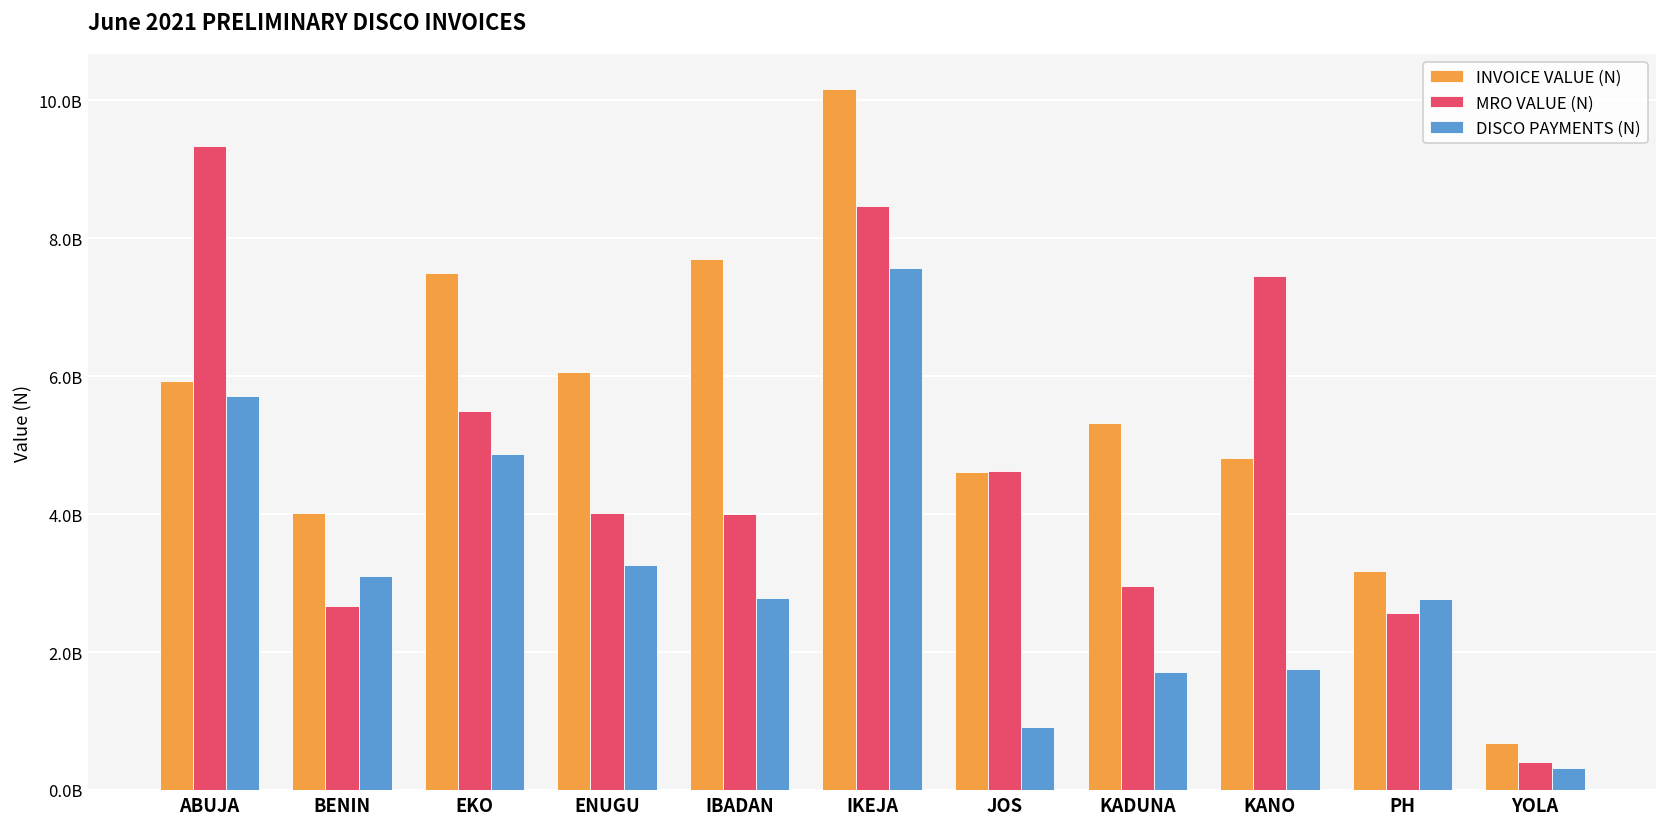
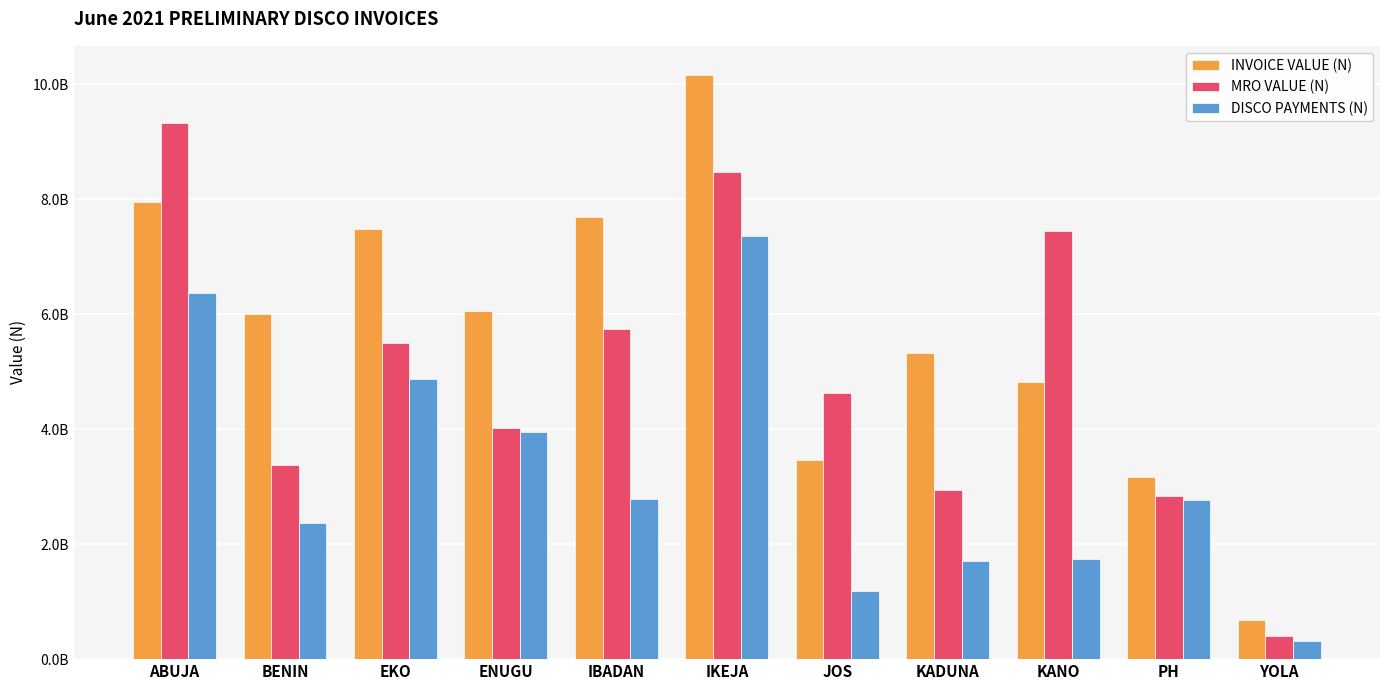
INVOICE VALUE (N), ABUJA: 5900000000 -> 8000000000
DISCO PAYMENTS (N), ABUJA: 5700000000 -> 6400000000
INVOICE VALUE (N), BENIN: 4000000000 -> 6000000000
MRO VALUE (N), BENIN: 2700000000 -> 3400000000
DISCO PAYMENTS (N), BENIN: 3100000000 -> 2400000000
DISCO PAYMENTS (N), ENUGU: 3300000000 -> 3900000000
MRO VALUE (N), IBADAN: 4000000000 -> 5700000000
DISCO PAYMENTS (N), IKEJA: 7600000000 -> 7400000000
INVOICE VALUE (N), JOS: 4600000000 -> 3500000000
DISCO PAYMENTS (N), JOS: 900000000 -> 1200000000
MRO VALUE (N), PH: 2600000000 -> 2800000000
